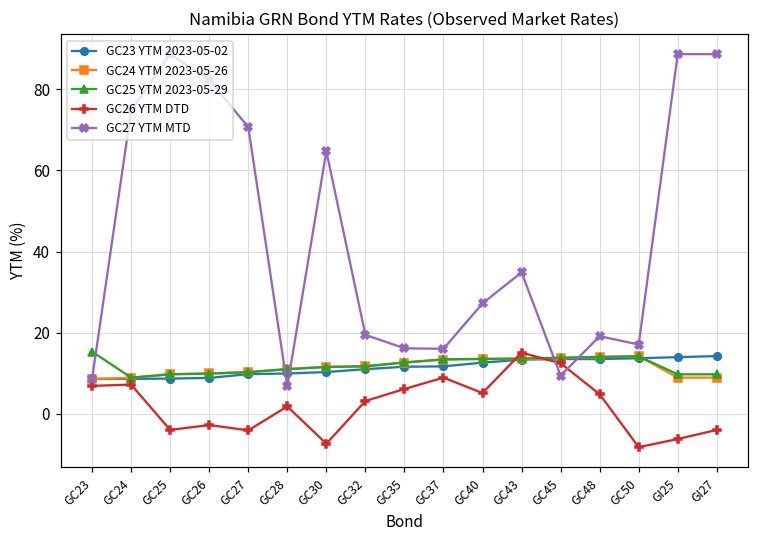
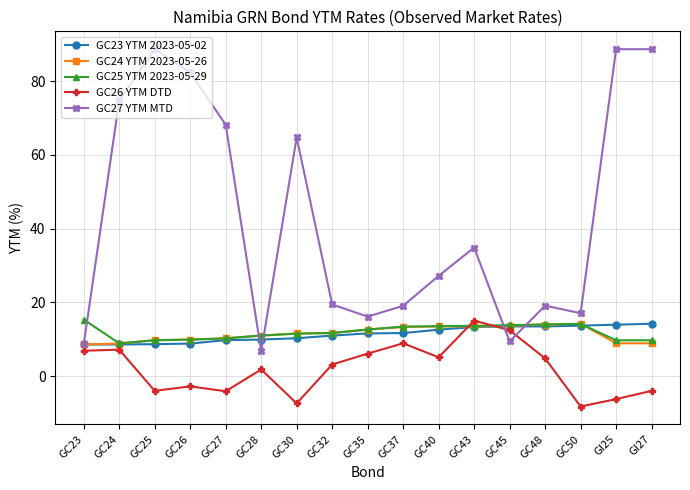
GC27 YTM MTD, GC27: 71 -> 68
GC27 YTM MTD, GC37: 16 -> 19
